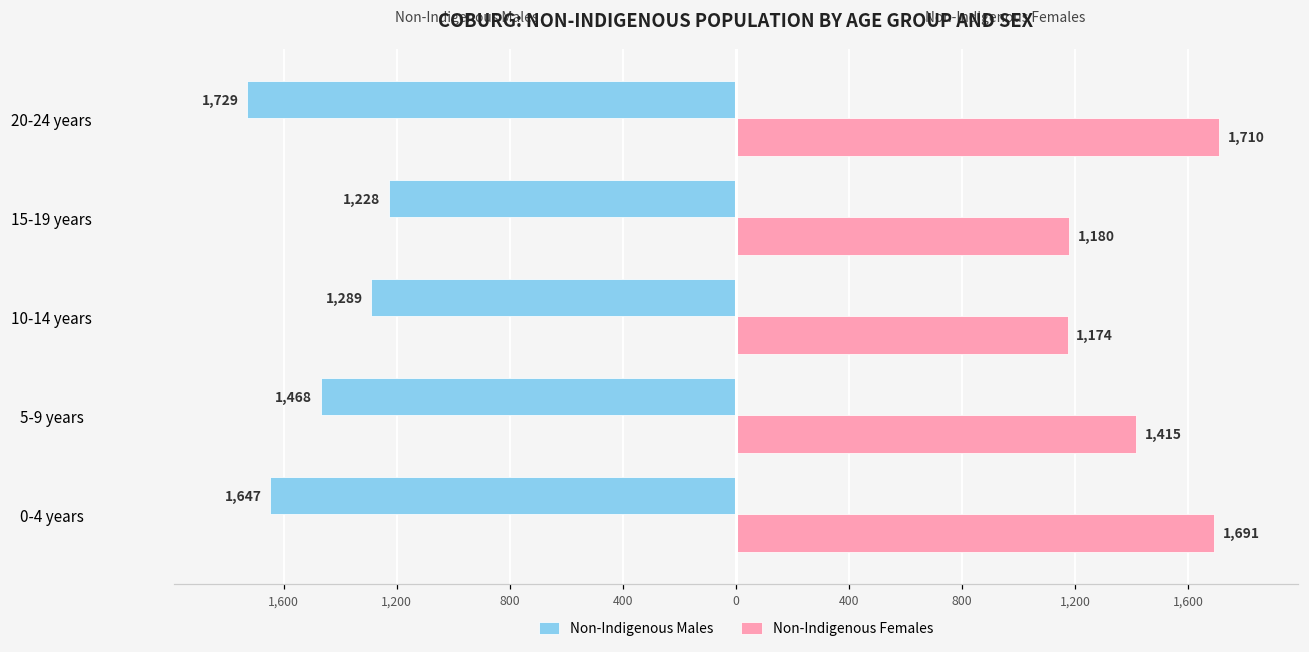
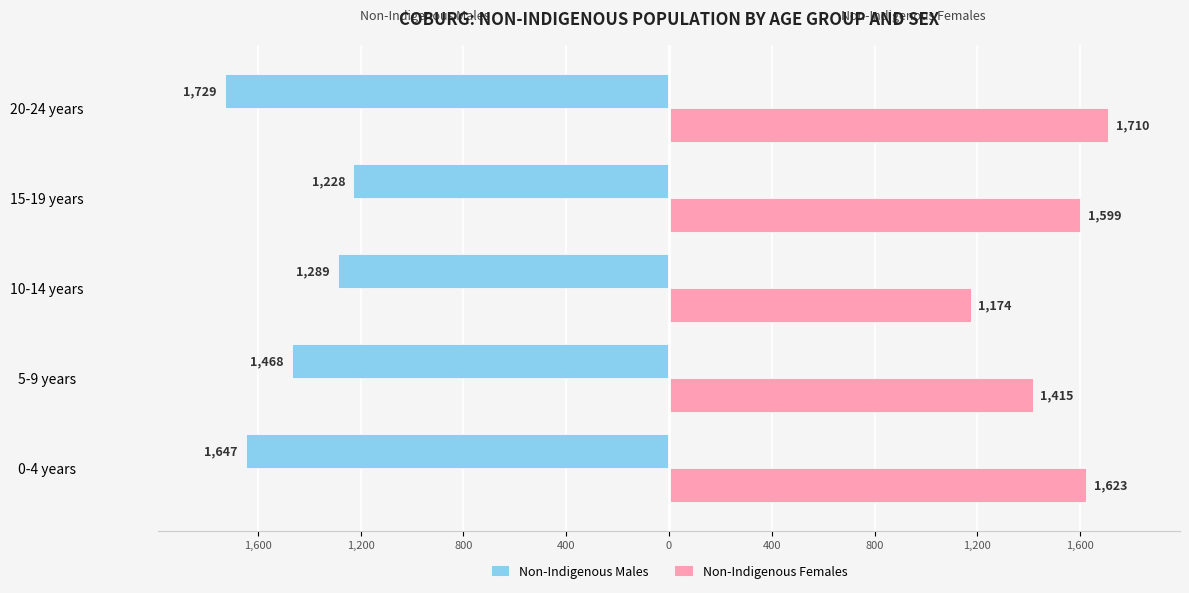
Non-Indigenous Females, 15-19 years: 1,180 -> 1,599
Non-Indigenous Females, 0-4 years: 1,691 -> 1,623
